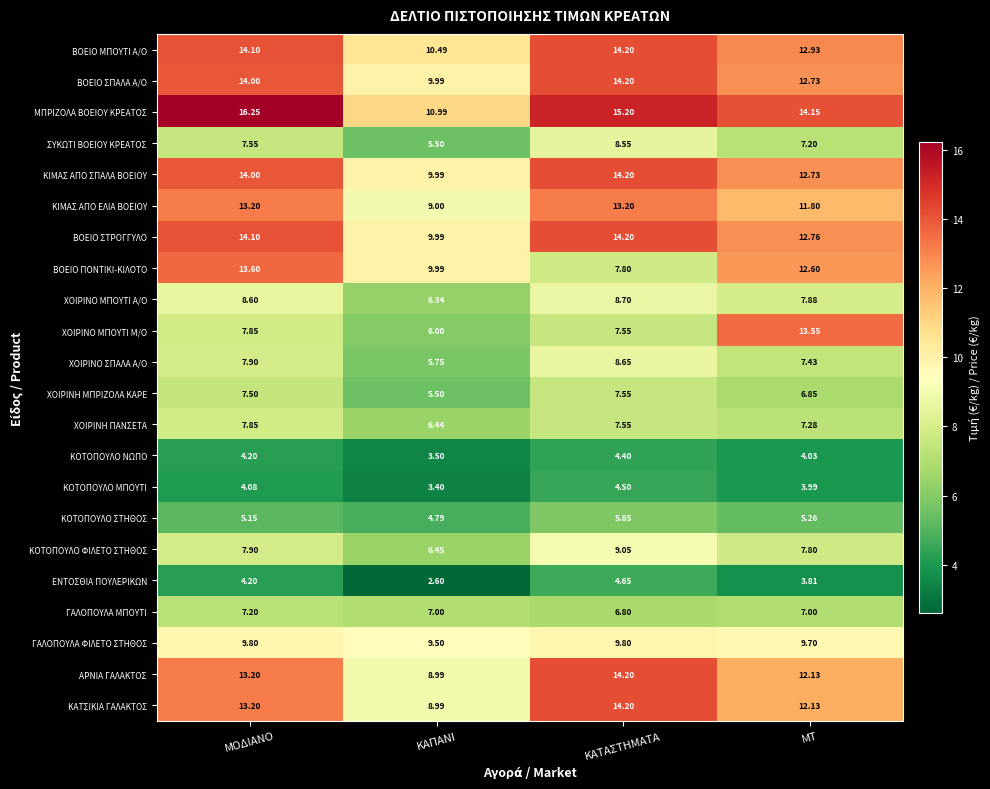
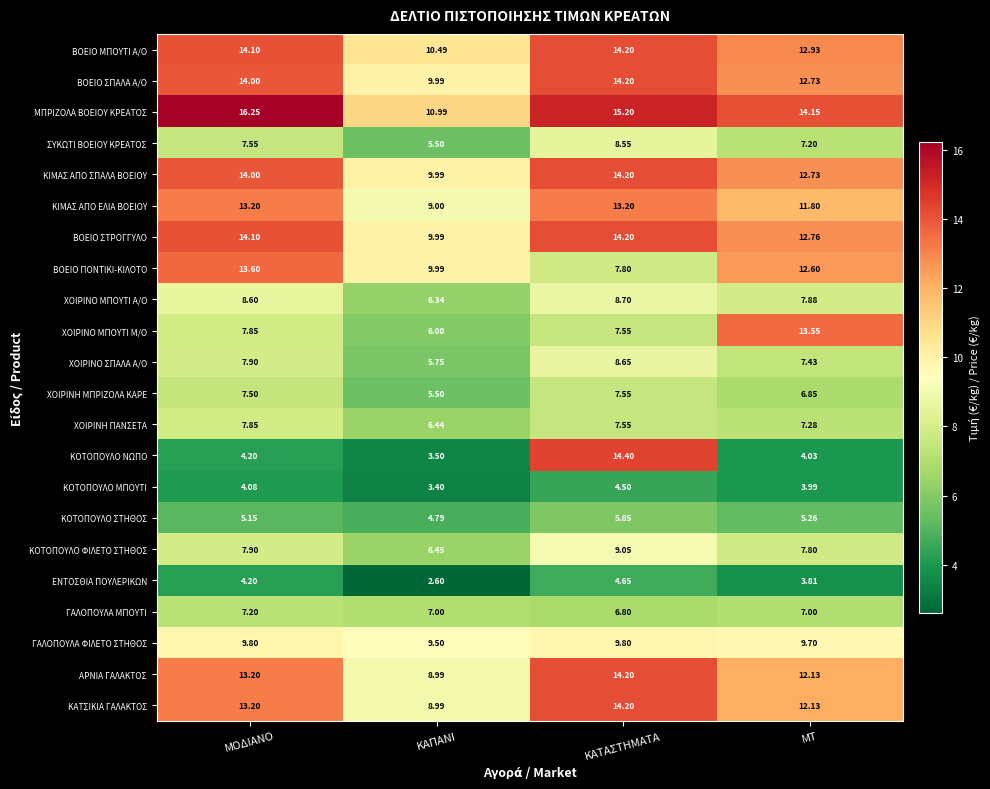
ΚΟΤΟΠΟΥΛΟ ΝΩΠΟ, ΚΑΤΑΣΤΗΜΑΤΑ: 4.40 -> 14.40
